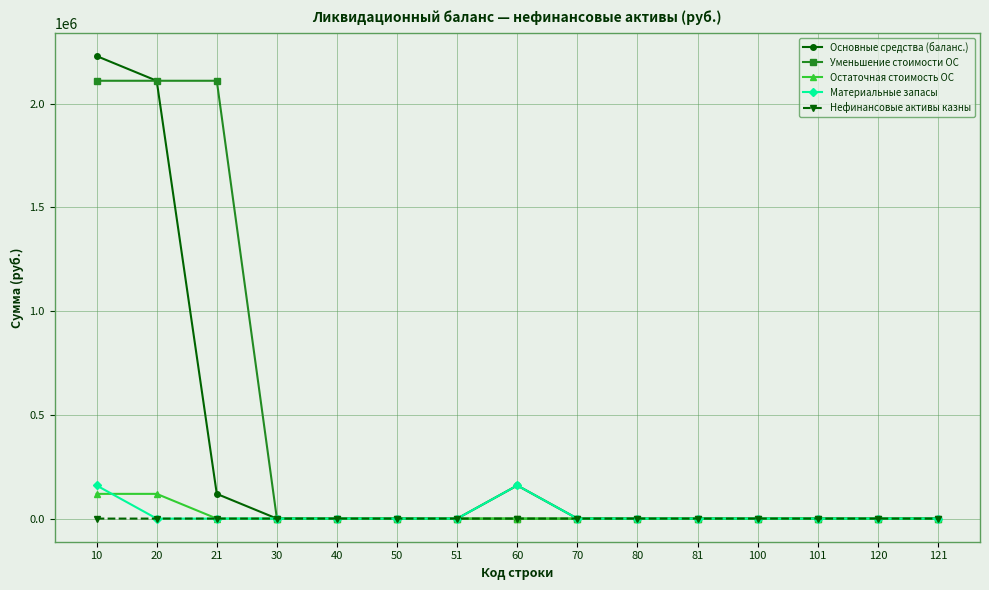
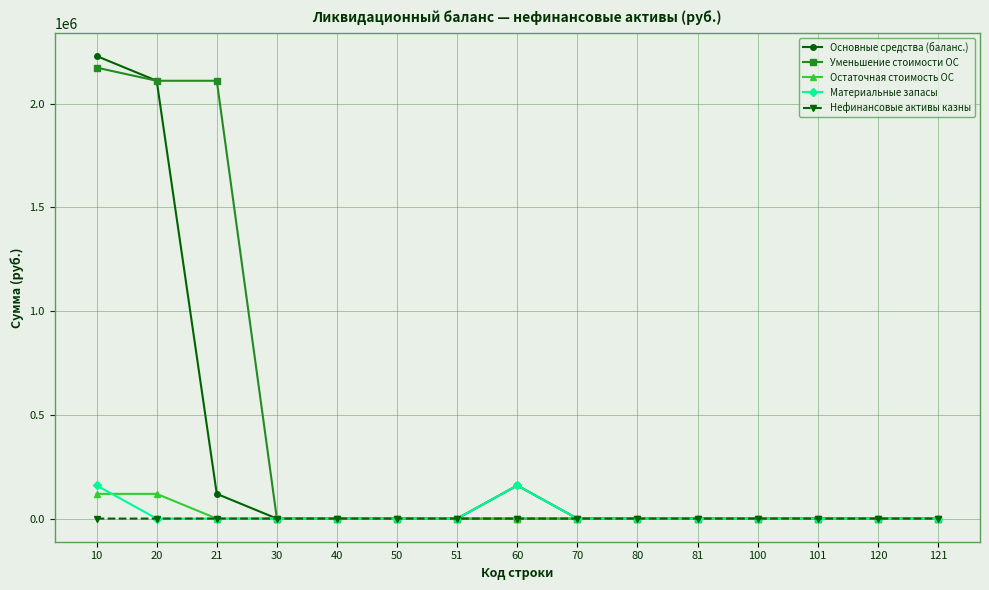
Уменьшение стоимости ОС, 10: 2110000 -> 2170000
